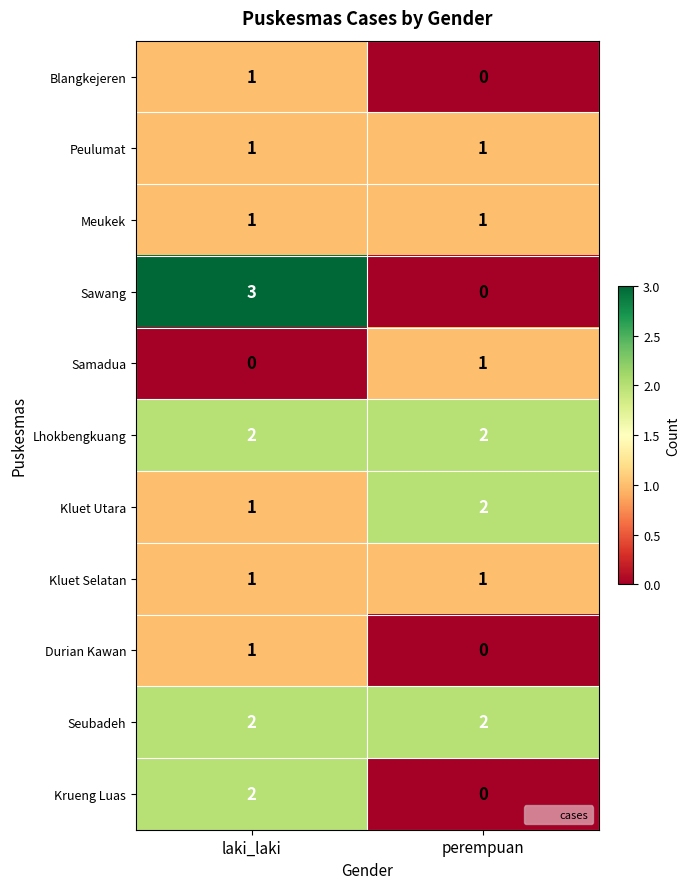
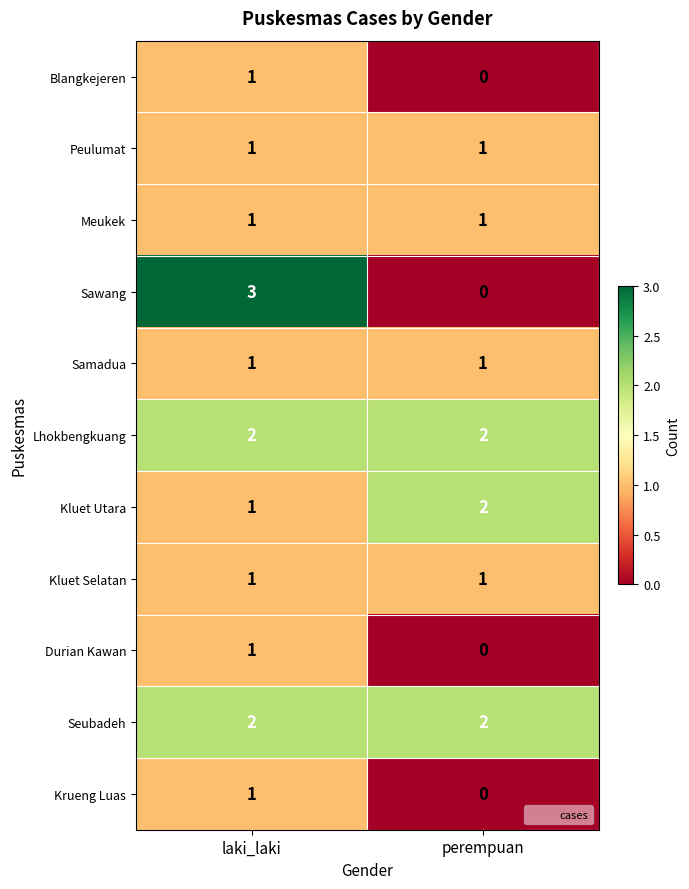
Samadua, laki_laki: 0 -> 1
Krueng Luas, laki_laki: 2 -> 1
